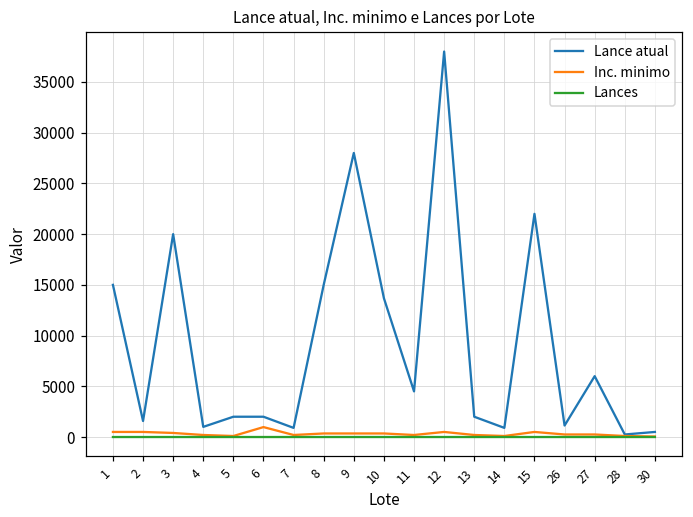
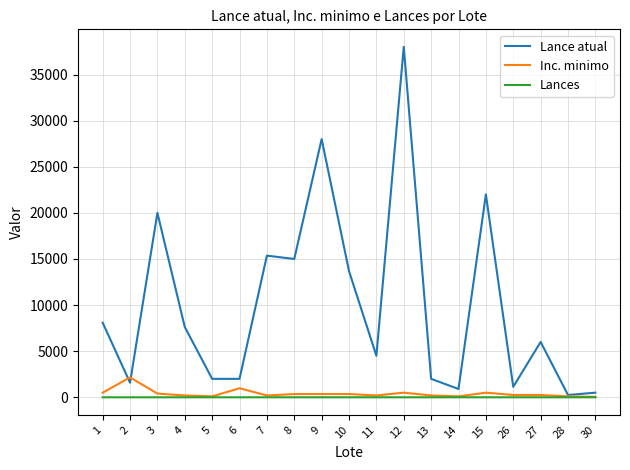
Lance atual, 1: 15000 -> 8000
Inc. minimo, 2: 1000 -> 2000
Lance atual, 4: 1000 -> 8000
Lance atual, 7: 1000 -> 15000
